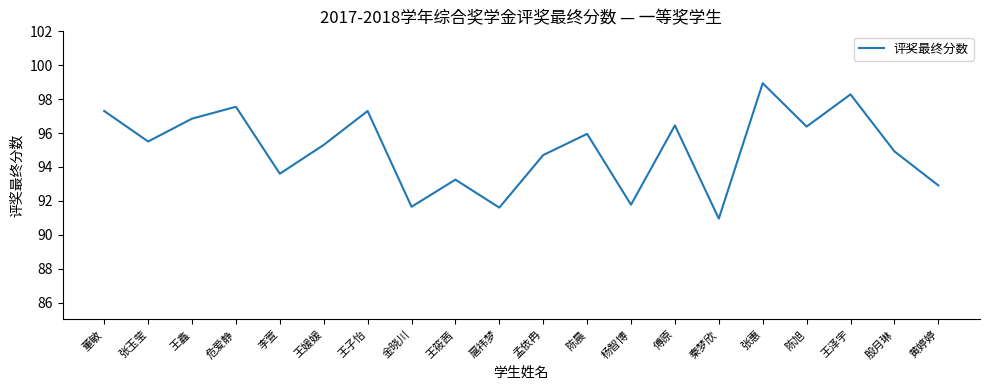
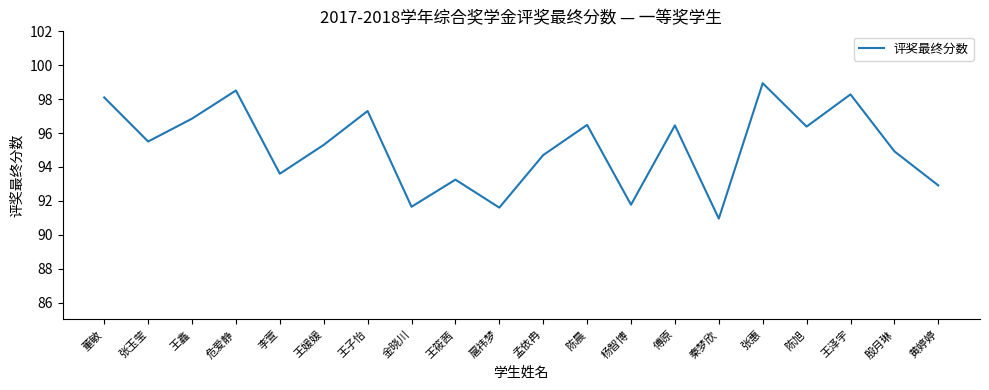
董敏: 97.3 -> 98.1
危爱静: 97.6 -> 98.5
陈晨: 96.0 -> 96.5
